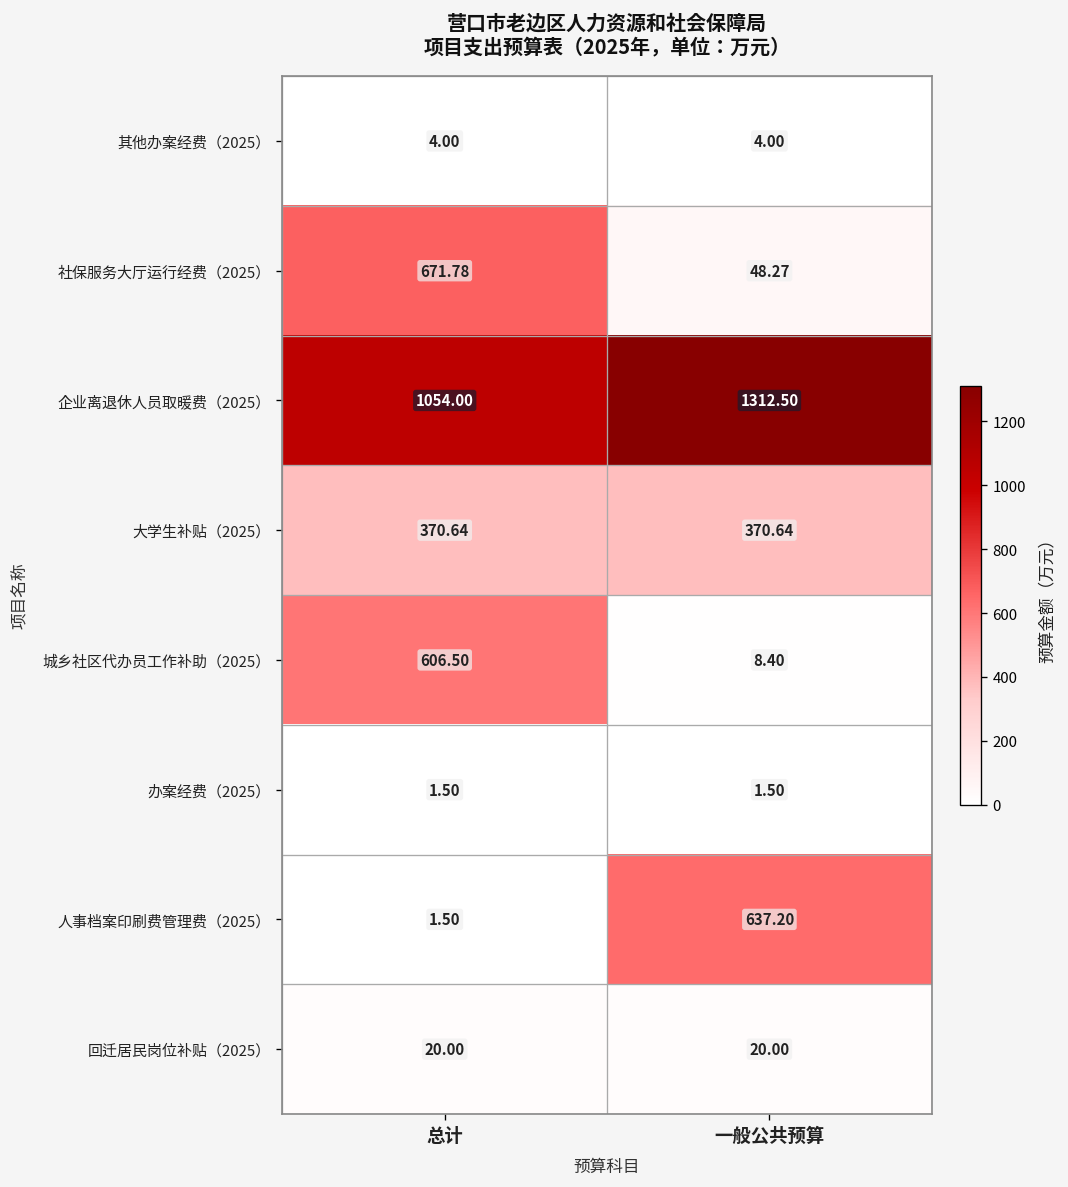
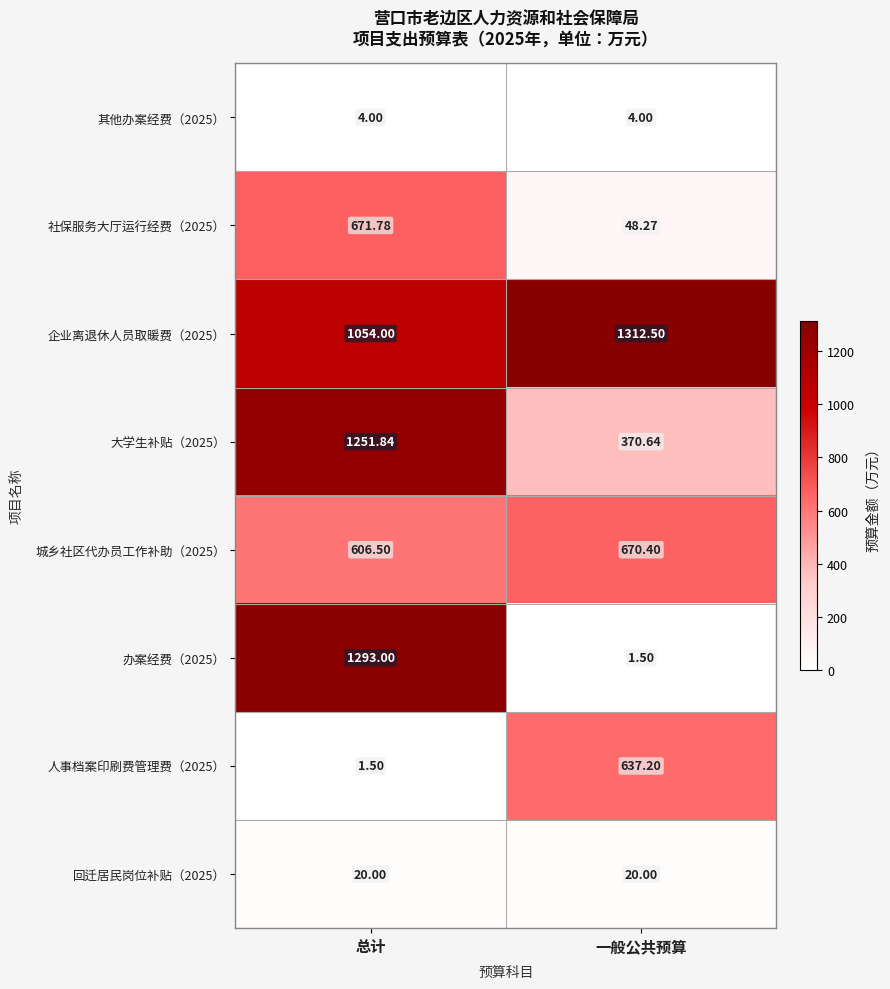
大学生补贴（2025）, 总计: 370.64 -> 1251.84
城乡社区代办员工作补助（2025）, 一般公共预算: 8.40 -> 670.40
办案经费（2025）, 总计: 1.50 -> 1293.00
